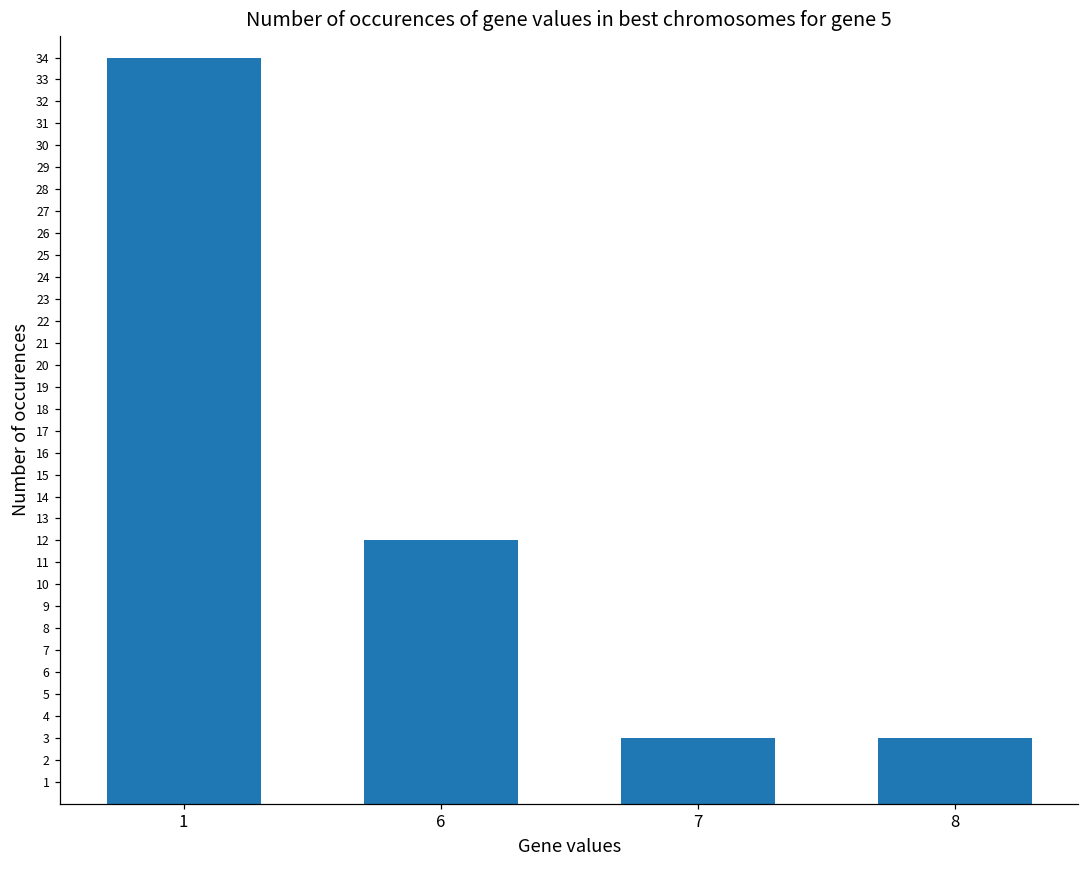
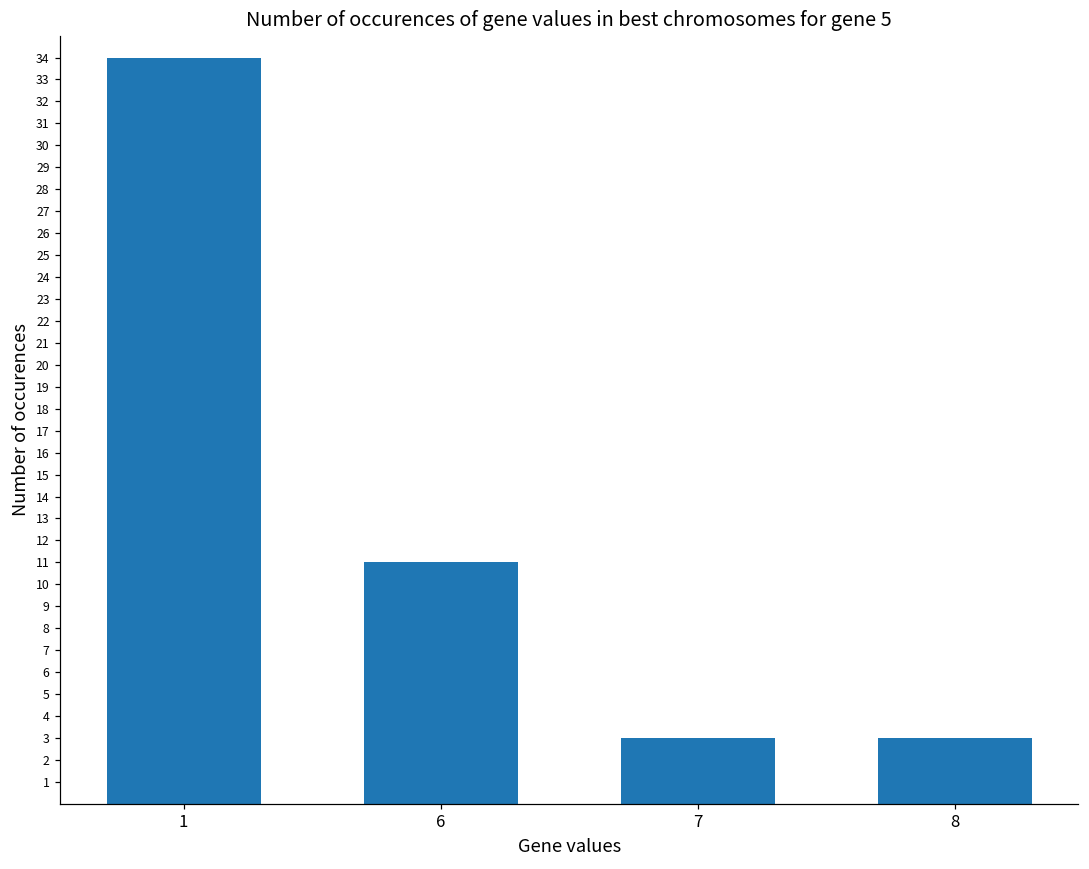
6: 12 -> 11
